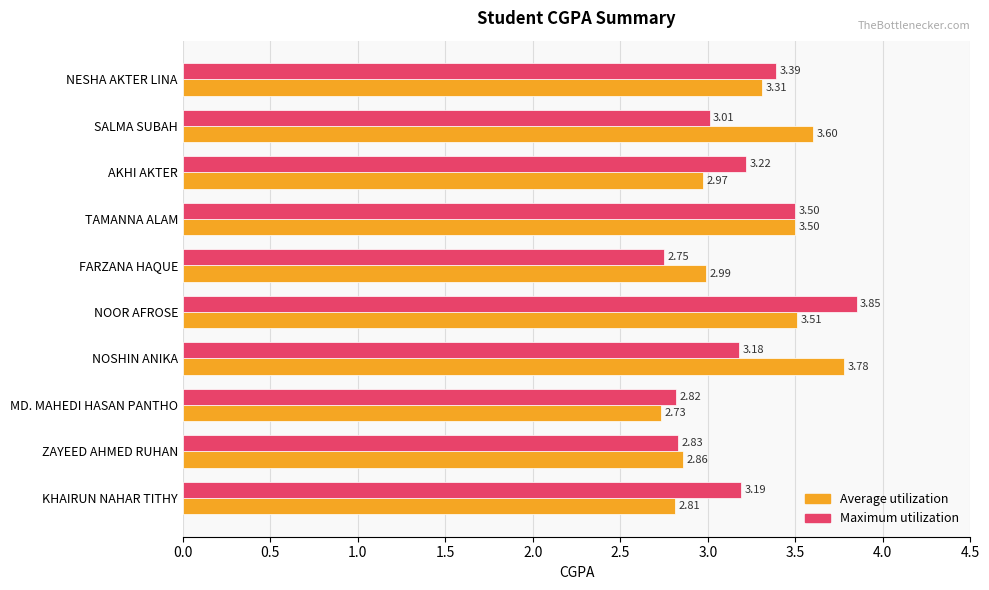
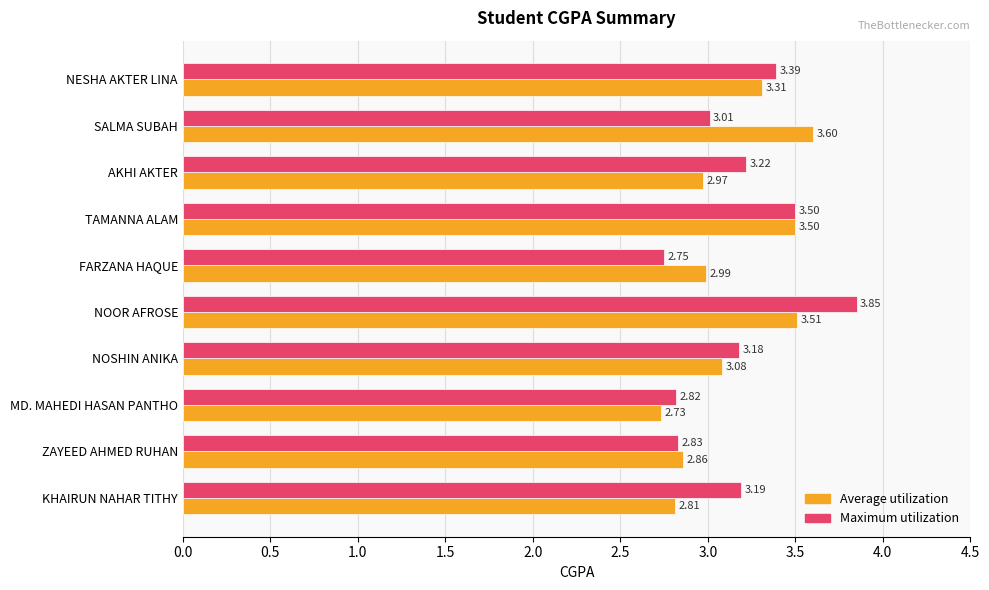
Average utilization, NOSHIN ANIKA: 3.78 -> 3.08
